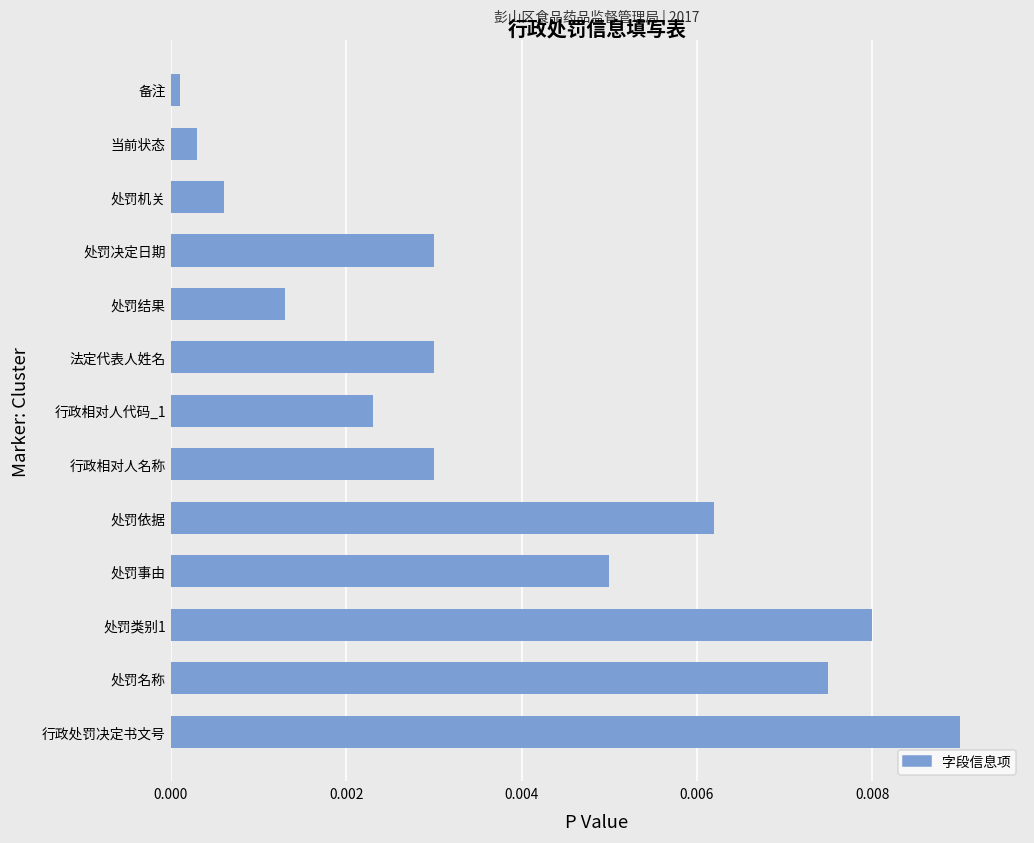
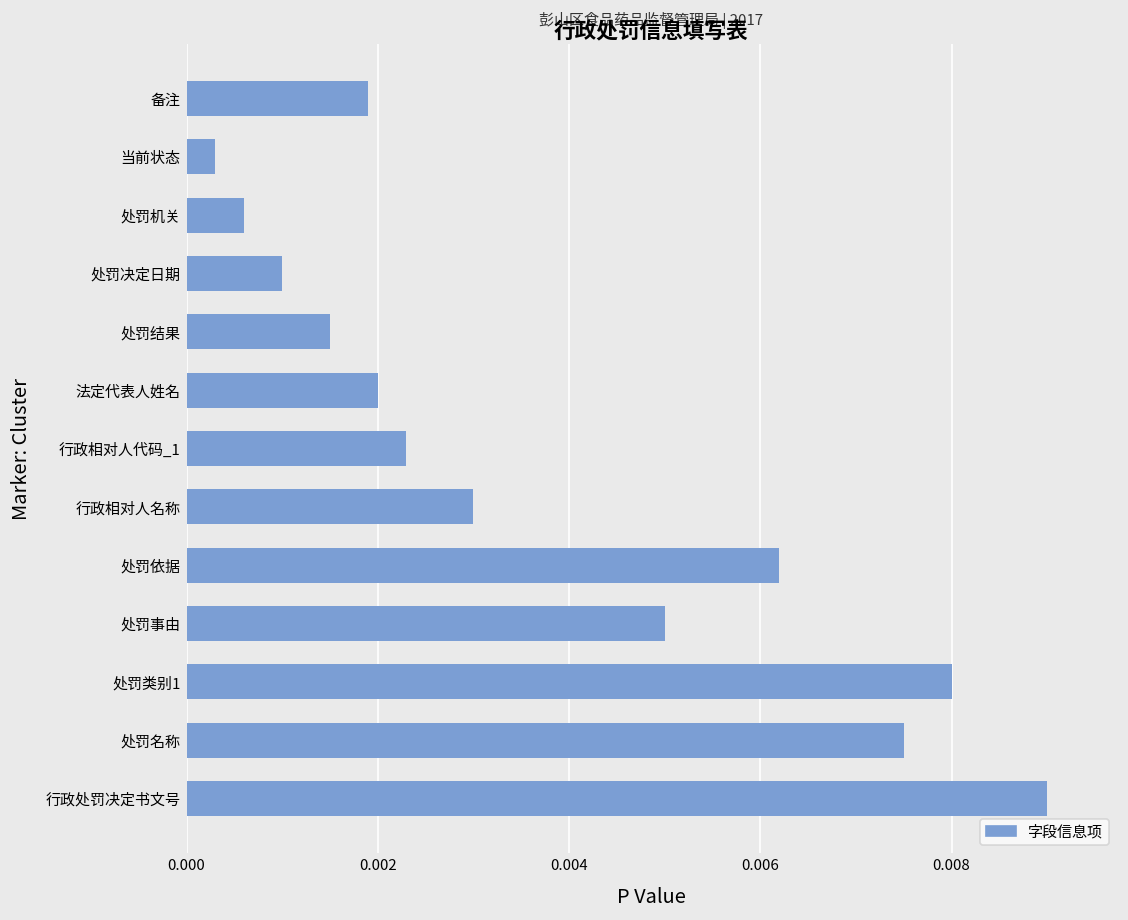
备注: 0.0001 -> 0.0019
处罚决定日期: 0.003 -> 0.001
处罚结果: 0.0013 -> 0.0015
法定代表人姓名: 0.003 -> 0.002
